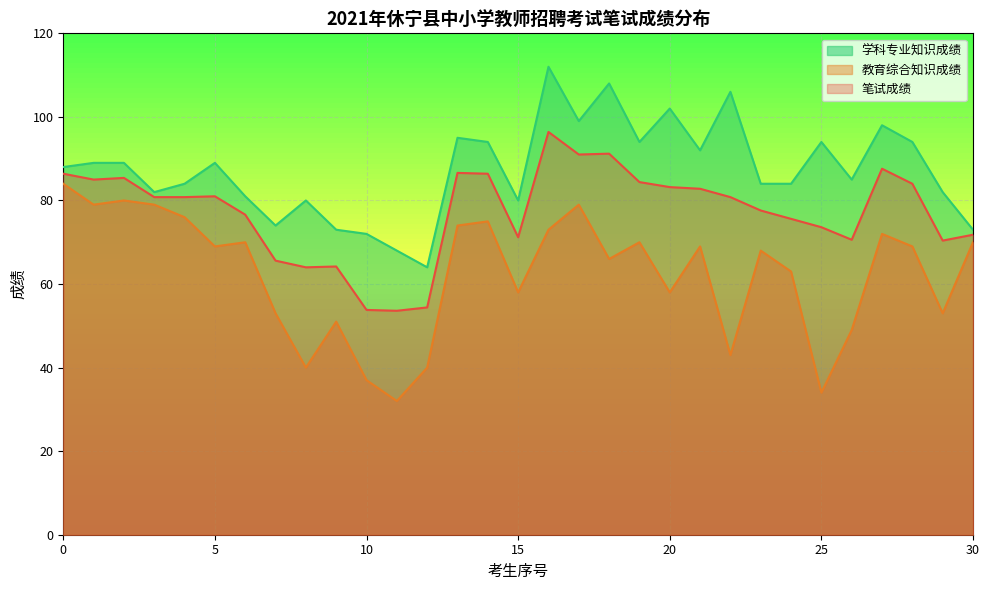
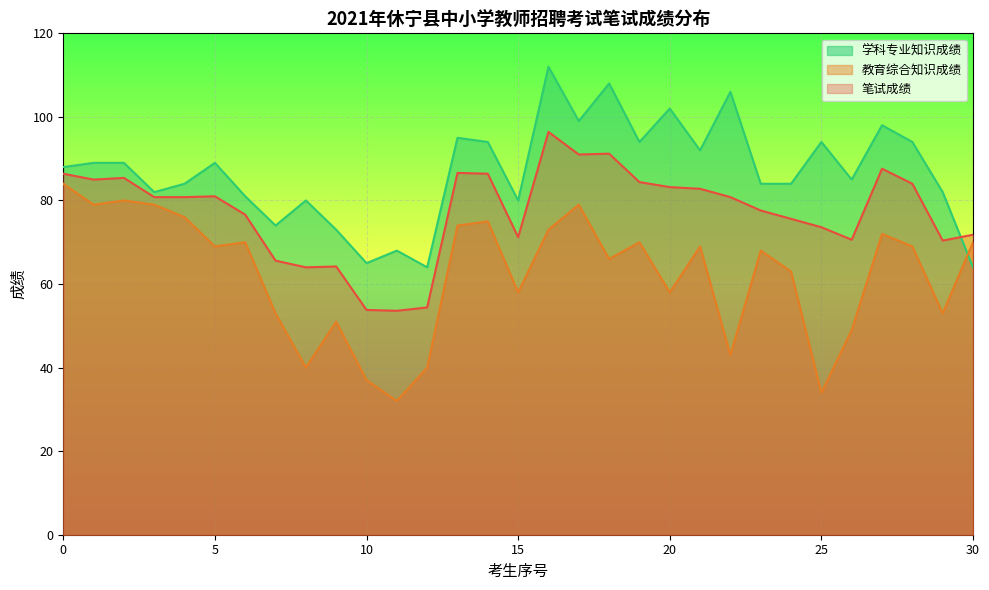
学科专业知识成绩, 10: 72 -> 65
学科专业知识成绩, 30: 73 -> 64
